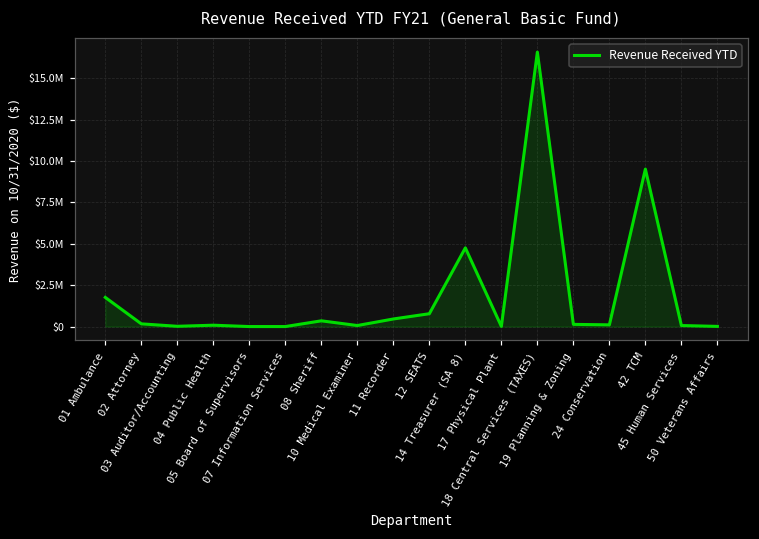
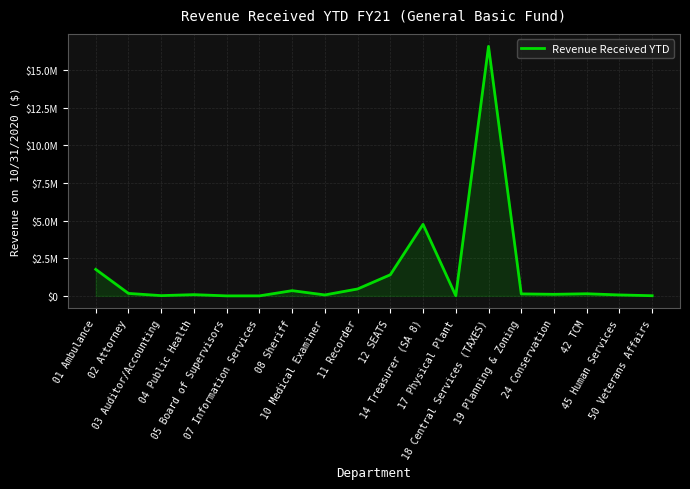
12 SEATS: $800000 -> $1400000
42 TCM: $9500000 -> $100000
